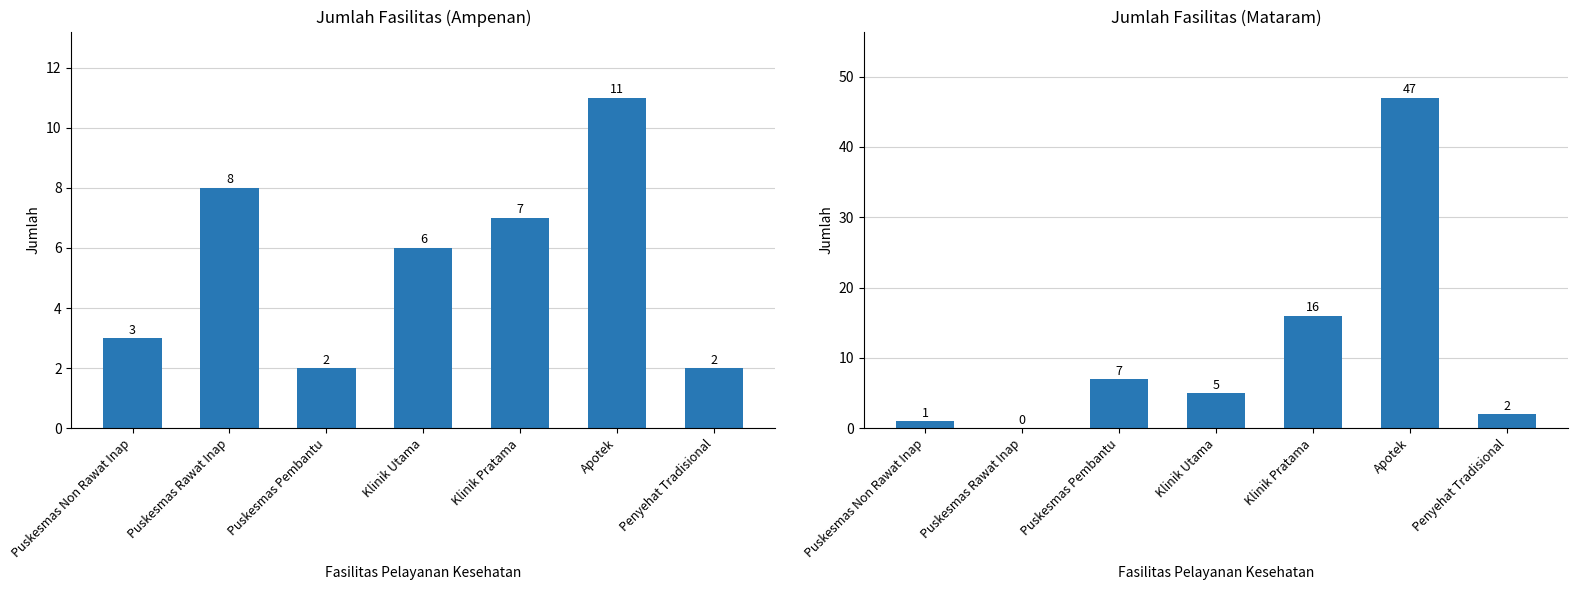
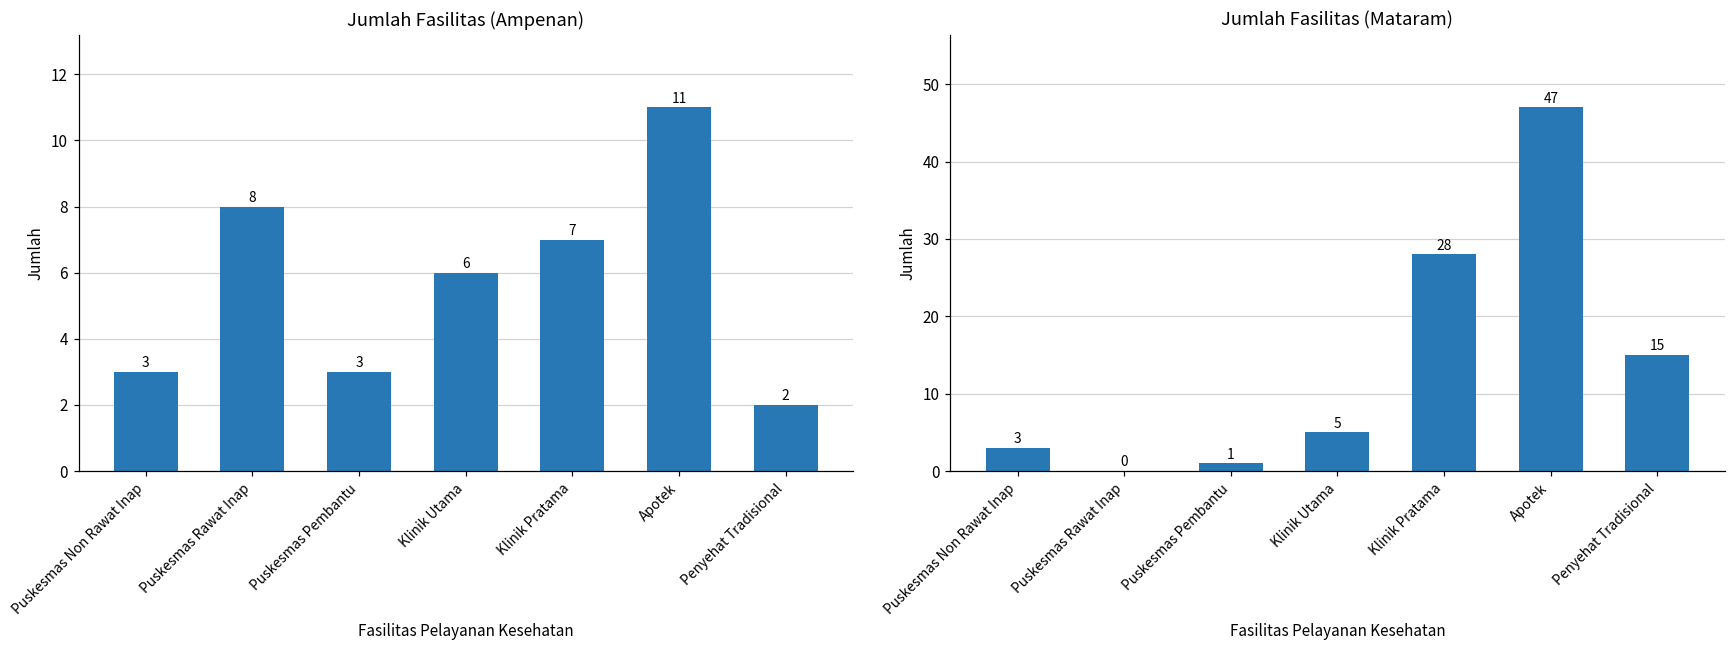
Jumlah Fasilitas (Ampenan), Puskesmas Pembantu: 2 -> 3
Jumlah Fasilitas (Mataram), Puskesmas Non Rawat Inap: 1 -> 3
Jumlah Fasilitas (Mataram), Puskesmas Pembantu: 7 -> 1
Jumlah Fasilitas (Mataram), Klinik Pratama: 16 -> 28
Jumlah Fasilitas (Mataram), Penyehat Tradisional: 2 -> 15
